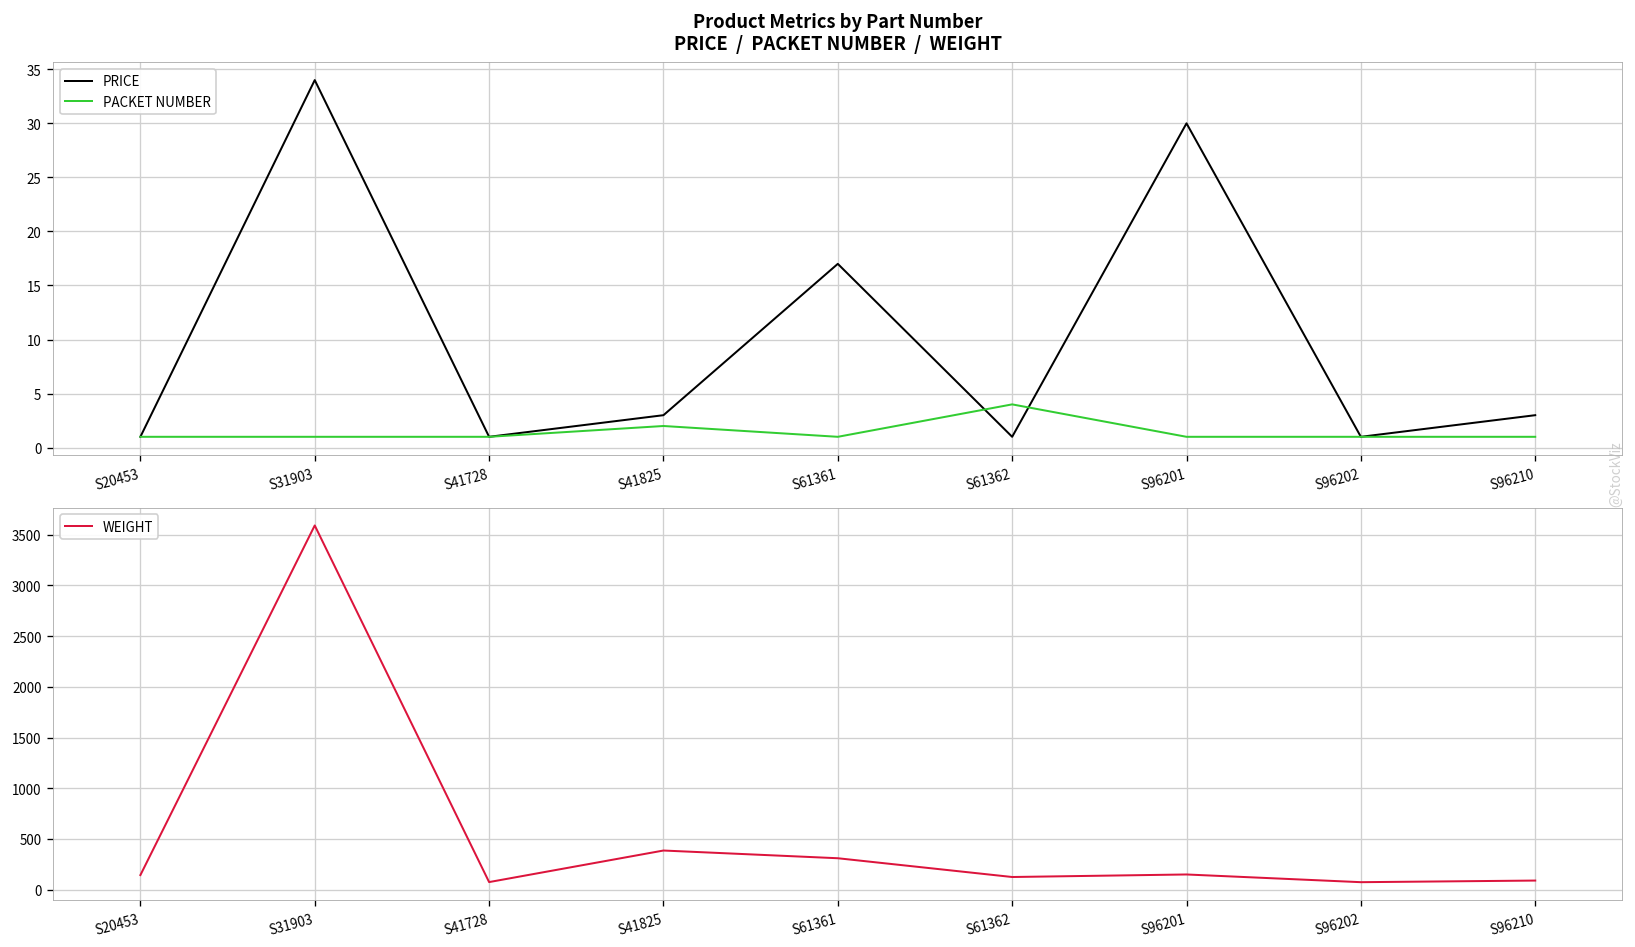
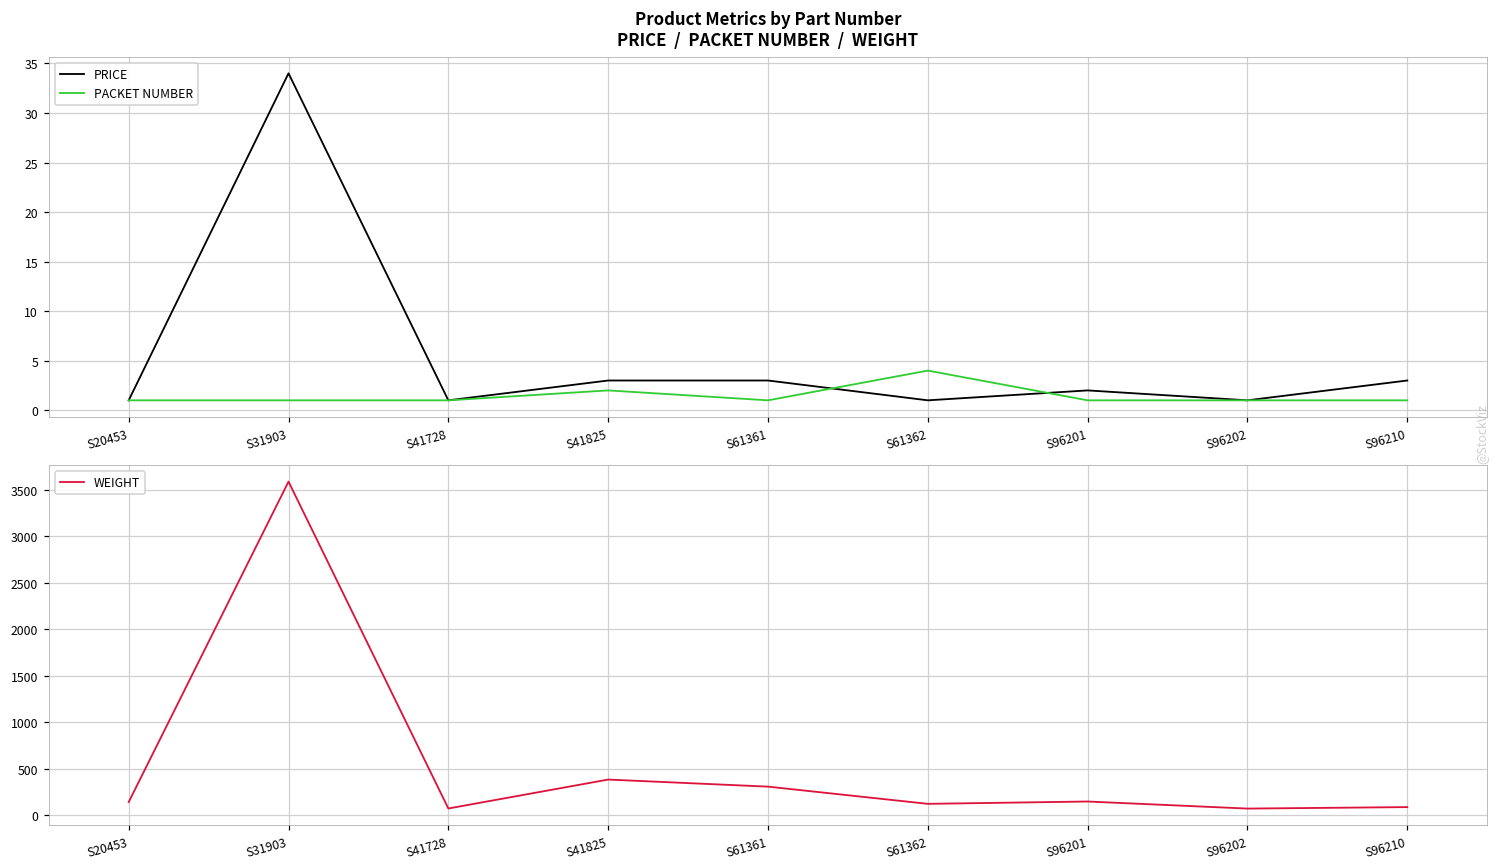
Product Metrics by Part Number PRICE / PACKET NUMBER / WEIGHT, PRICE, S61361: 17 -> 3
Product Metrics by Part Number PRICE / PACKET NUMBER / WEIGHT, PRICE, S96201: 30 -> 2
